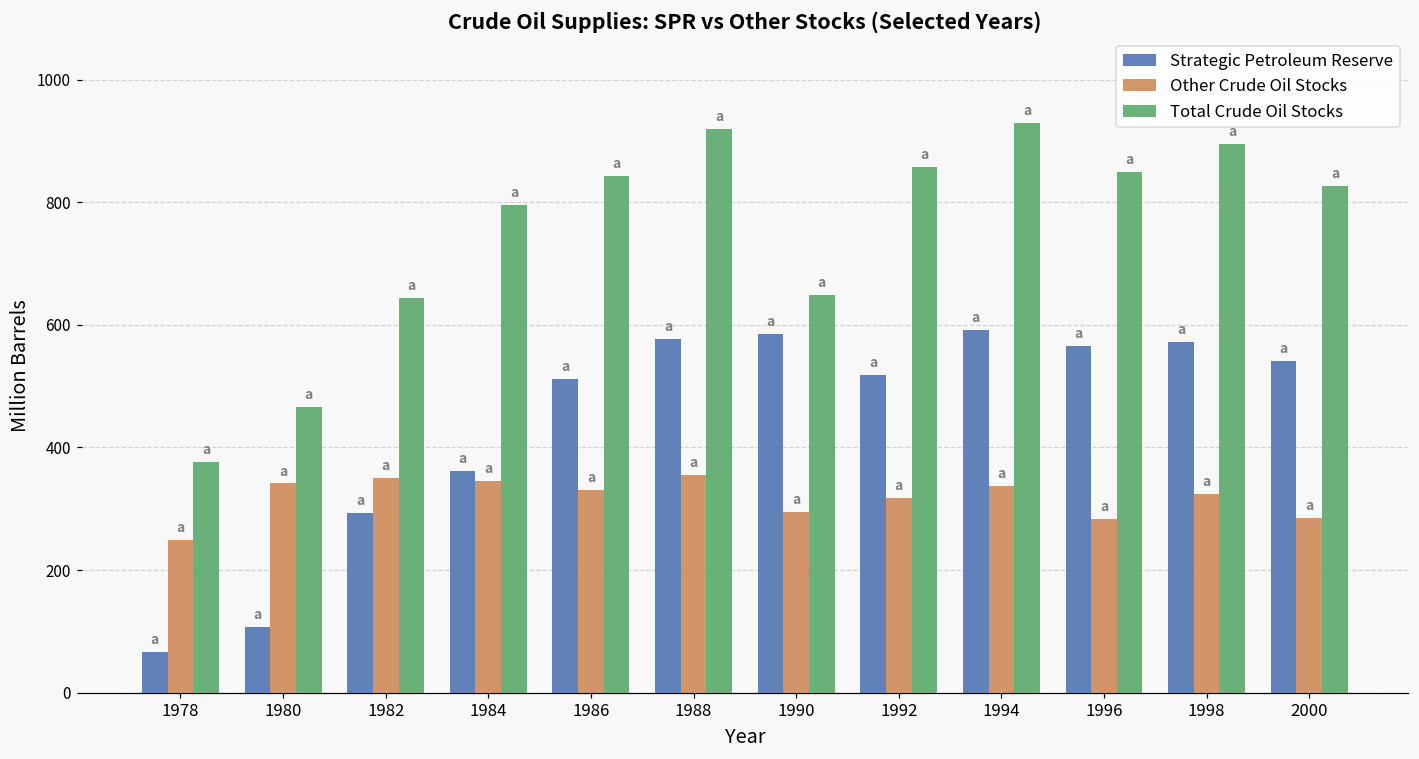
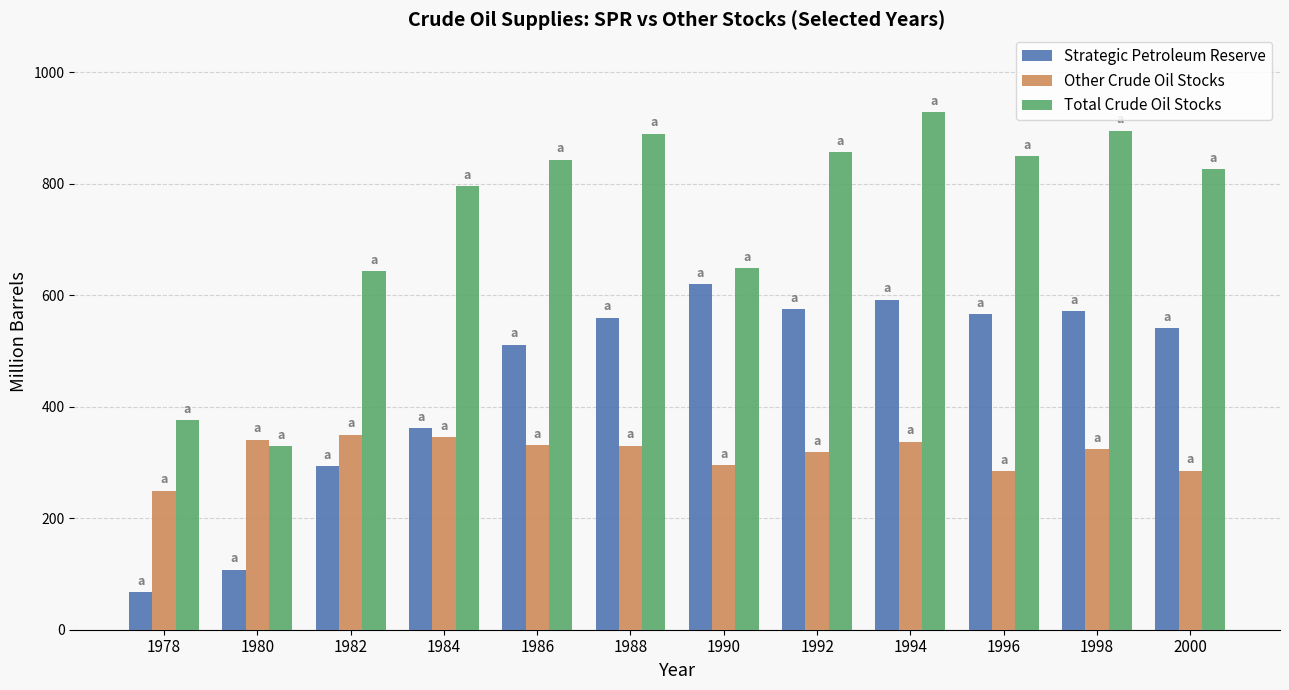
Total Crude Oil Stocks, 1980: 470 -> 330
Strategic Petroleum Reserve, 1988: 580 -> 560
Other Crude Oil Stocks, 1988: 360 -> 330
Total Crude Oil Stocks, 1988: 920 -> 890
Strategic Petroleum Reserve, 1990: 590 -> 620
Strategic Petroleum Reserve, 1992: 520 -> 570
